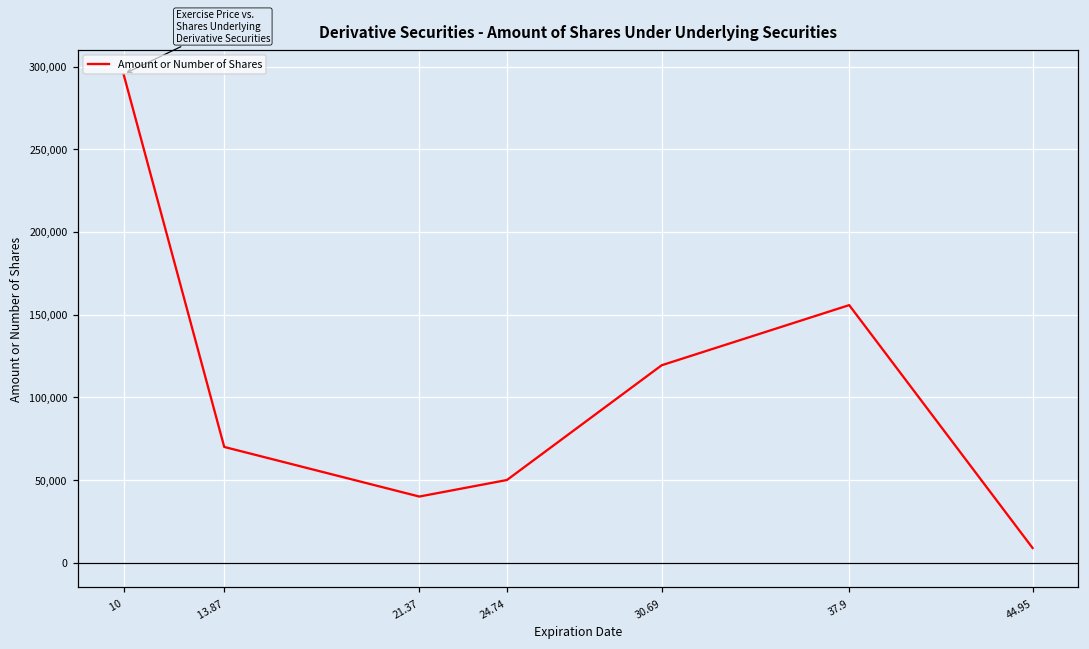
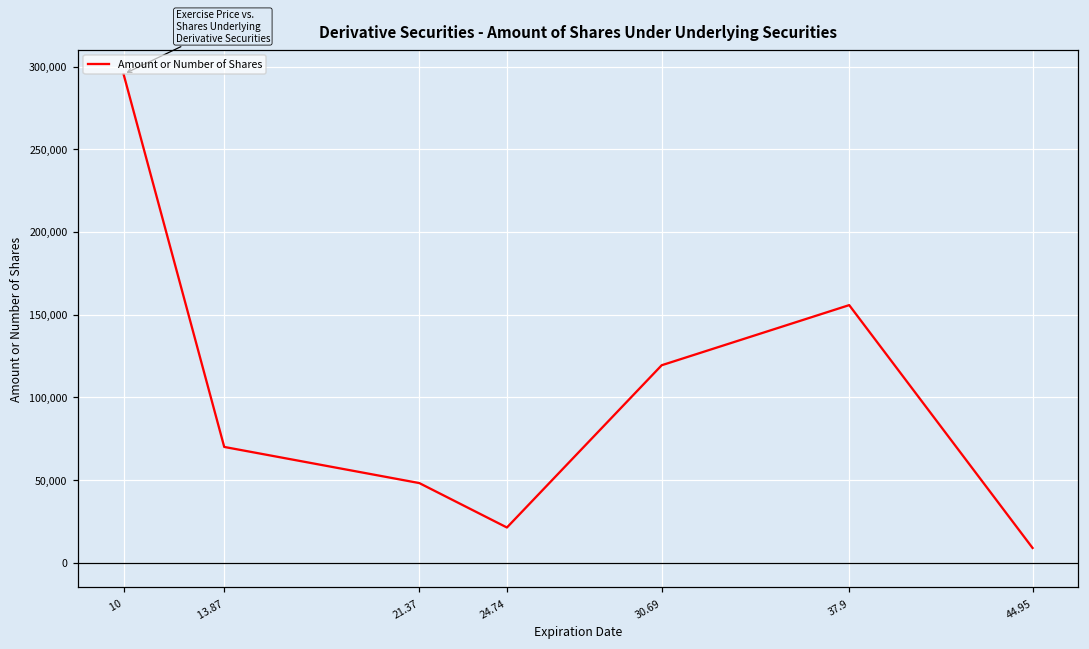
21.37: 40,000 -> 48,000
24.74: 50,000 -> 21,000
